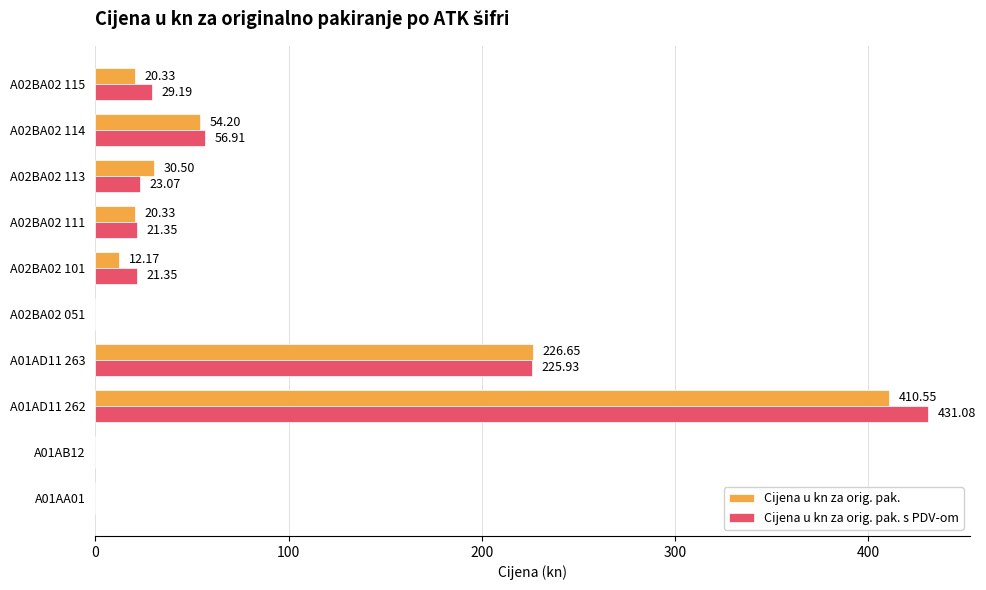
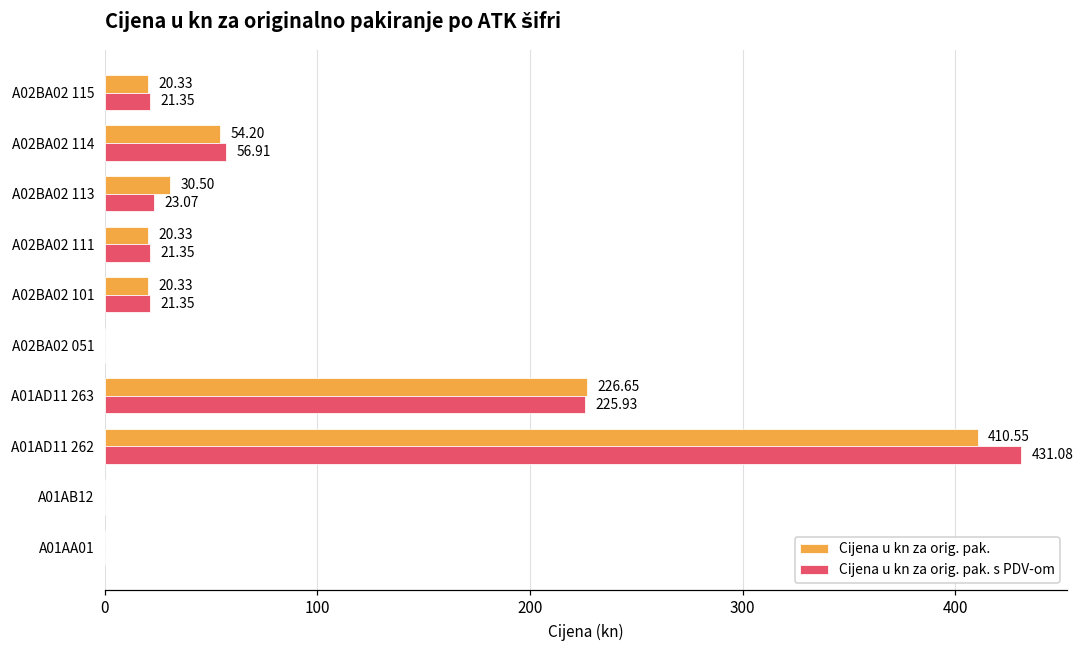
Cijena u kn za orig. pak. s PDV-om, A02BA02 115: 29.19 -> 21.35
Cijena u kn za orig. pak., A02BA02 101: 12.17 -> 20.33
